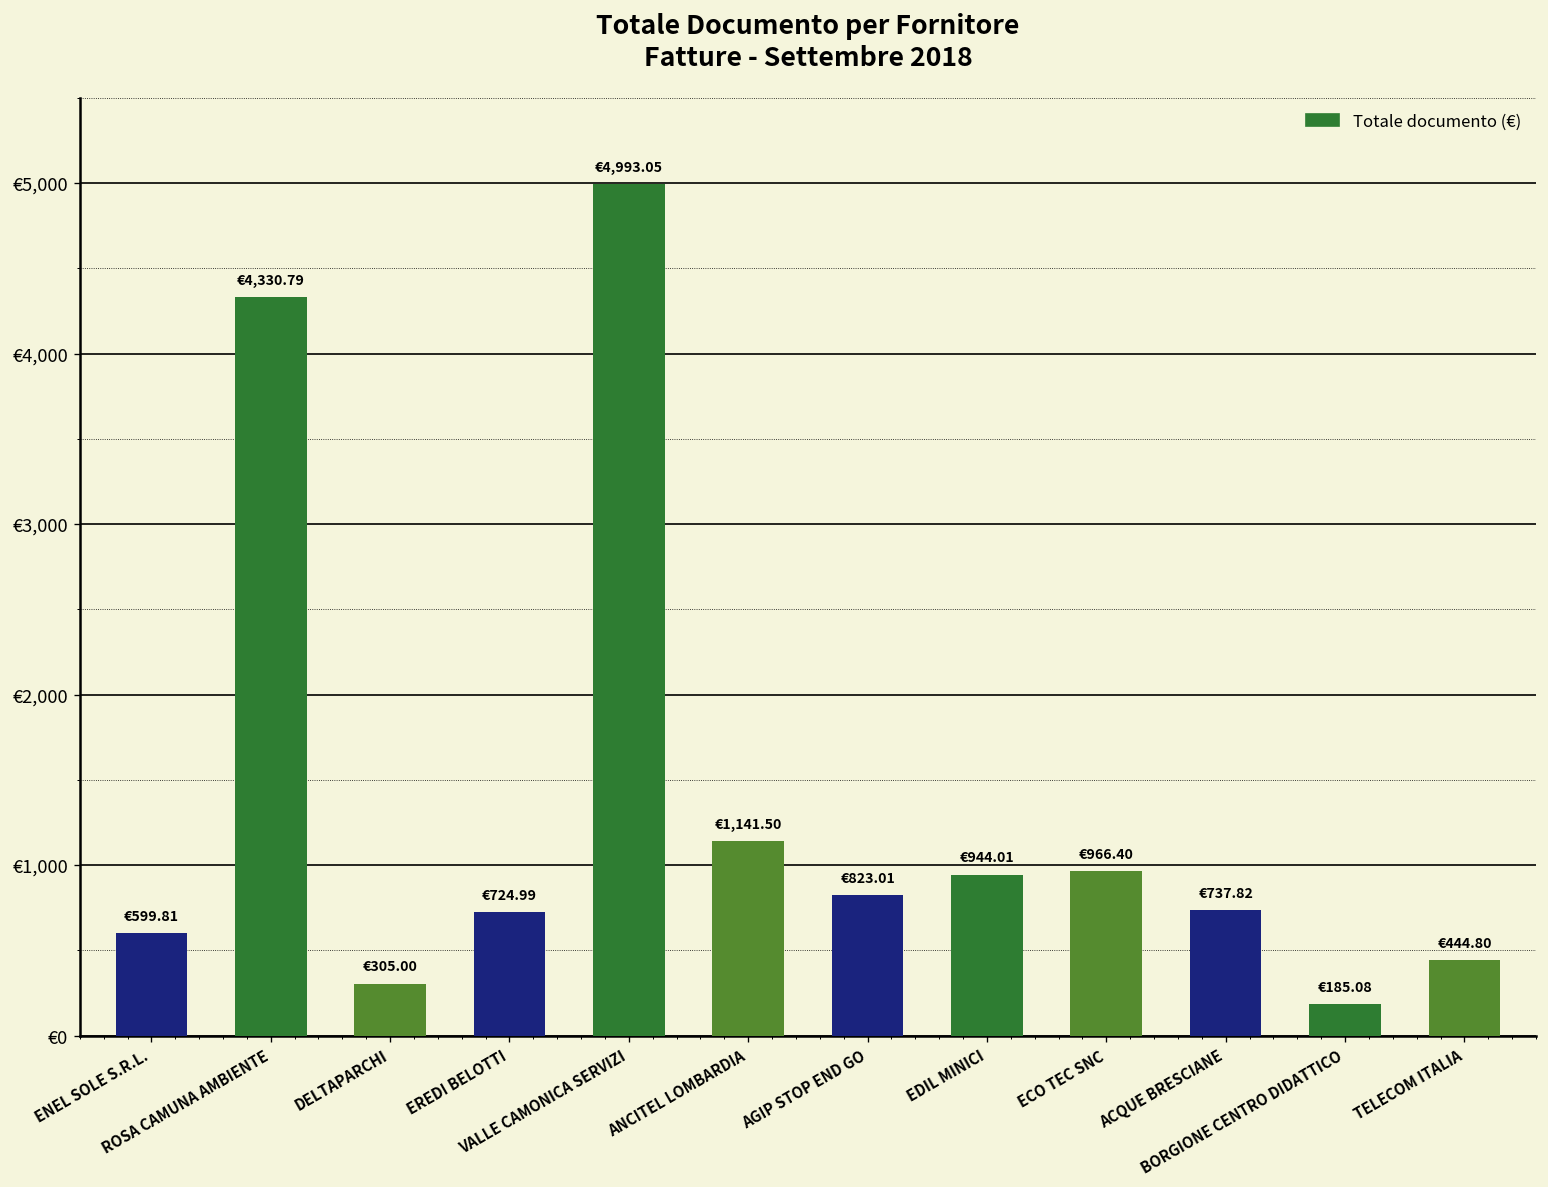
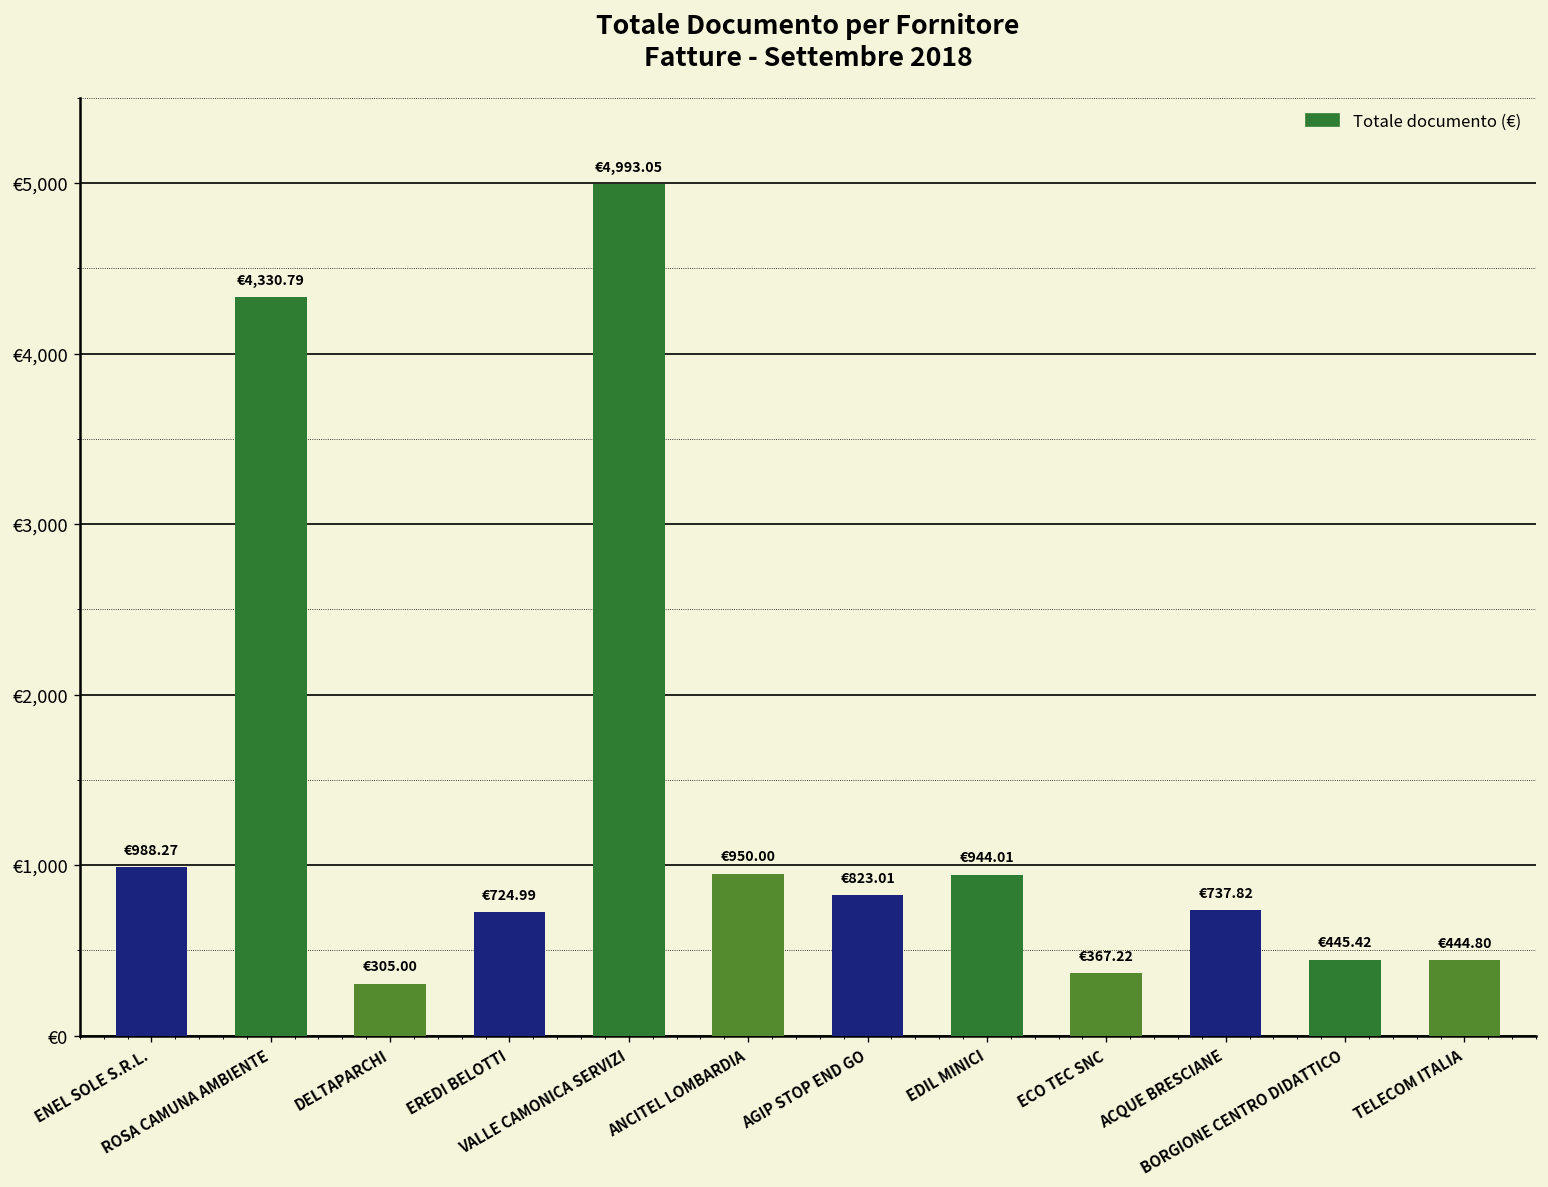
ENEL SOLE S.R.L.: €599.81 -> €988.27
ANCITEL LOMBARDIA: €1,141.50 -> €950.00
ECO TEC SNC: €966.40 -> €367.22
BORGIONE CENTRO DIDATTICO: €185.08 -> €445.42
